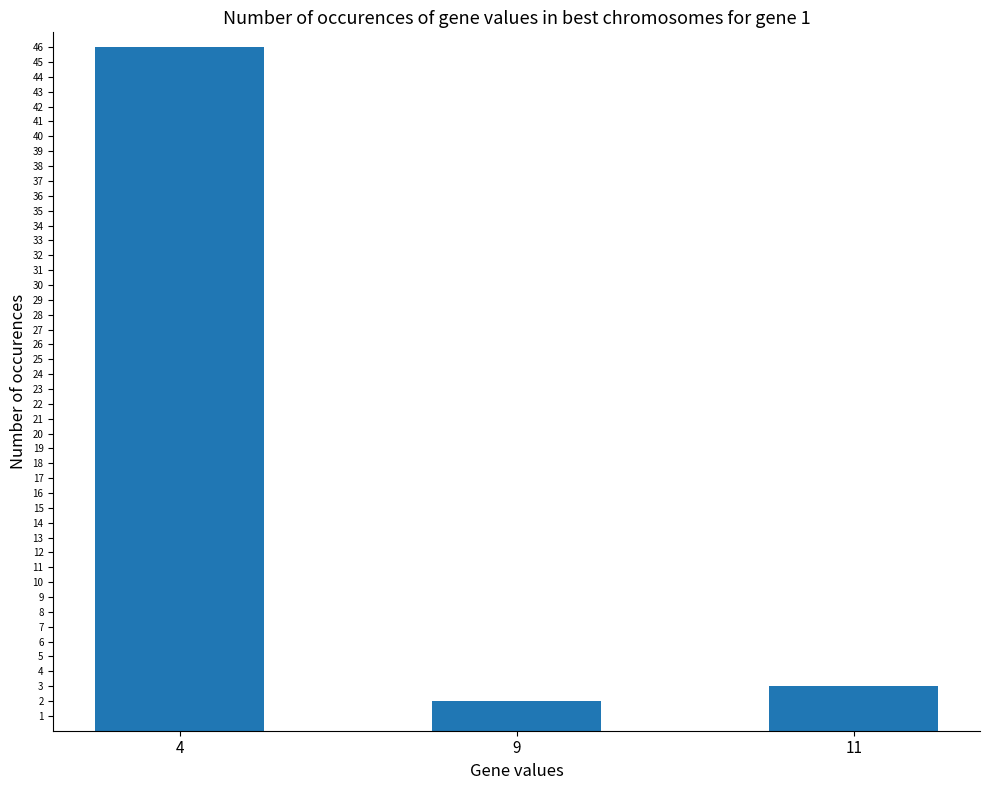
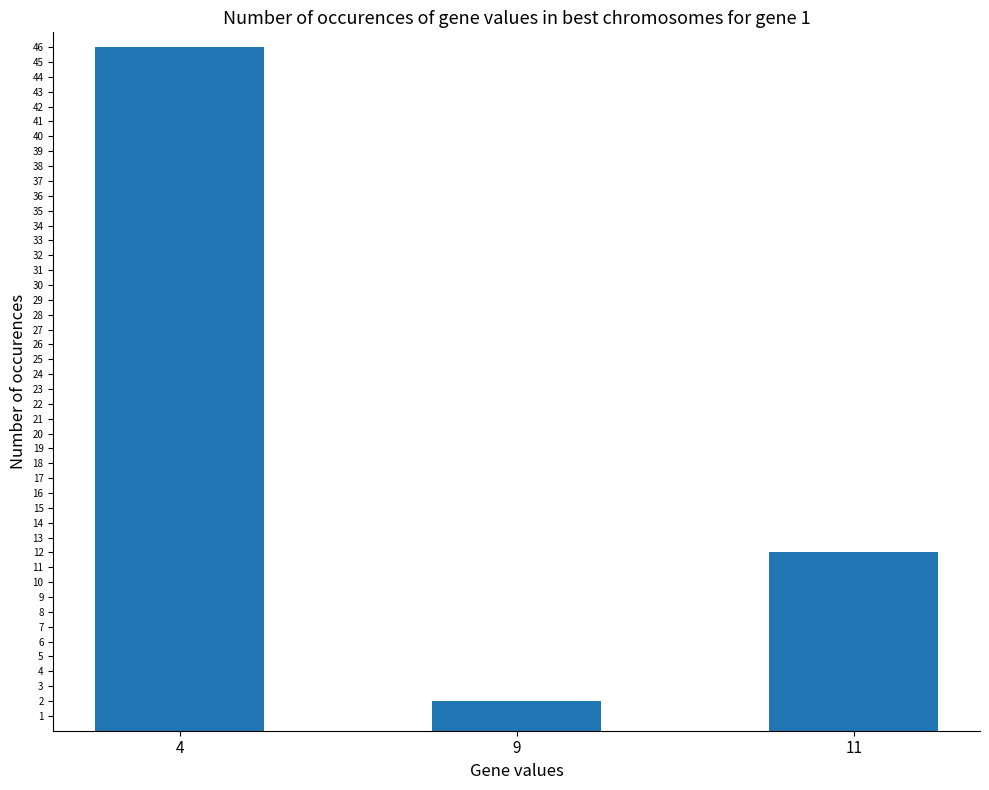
11: 3 -> 12
